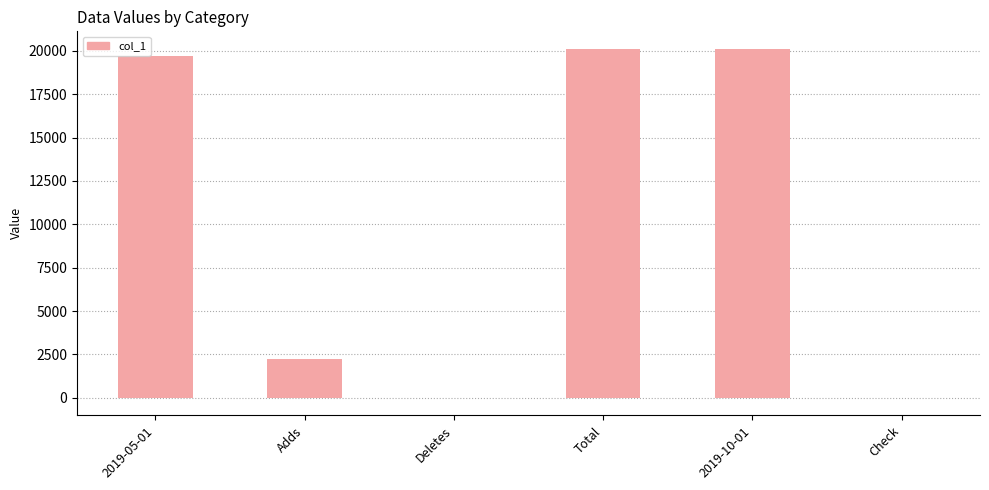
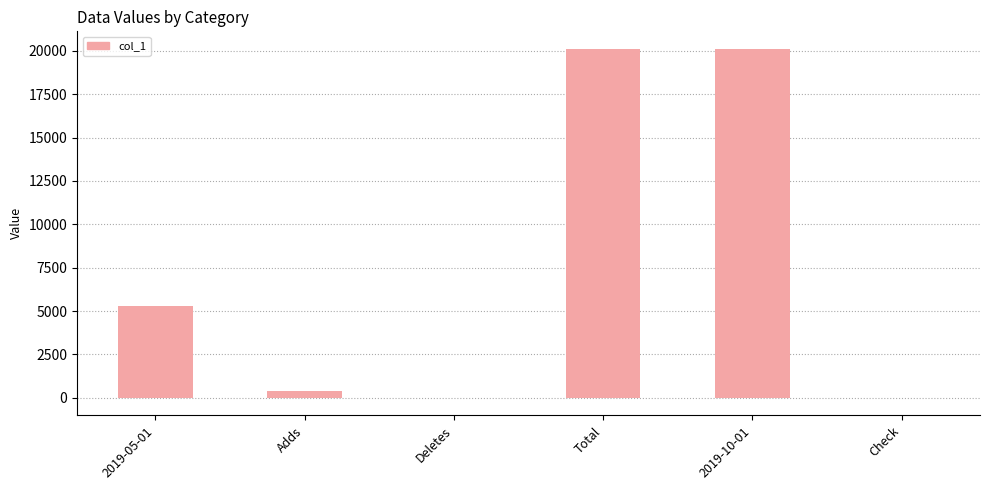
2019-05-01: 19700 -> 5300
Adds: 2300 -> 400
